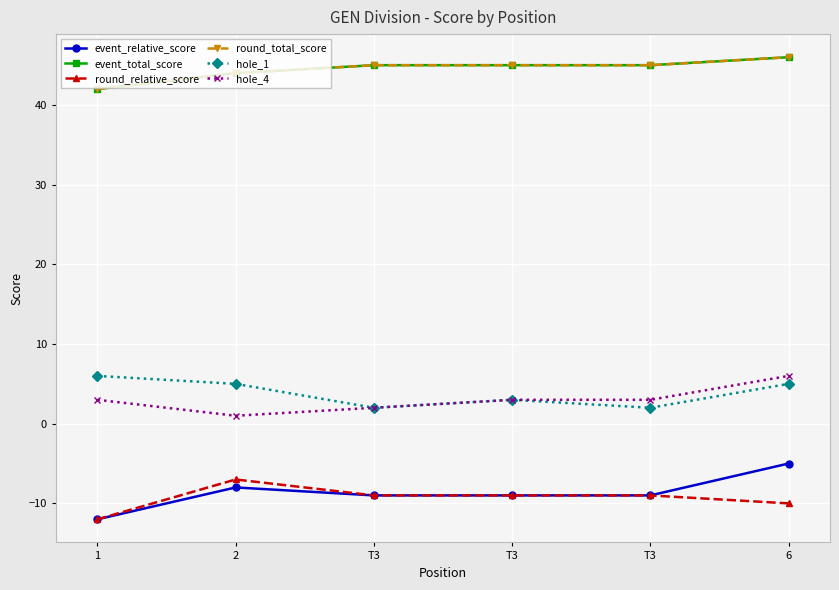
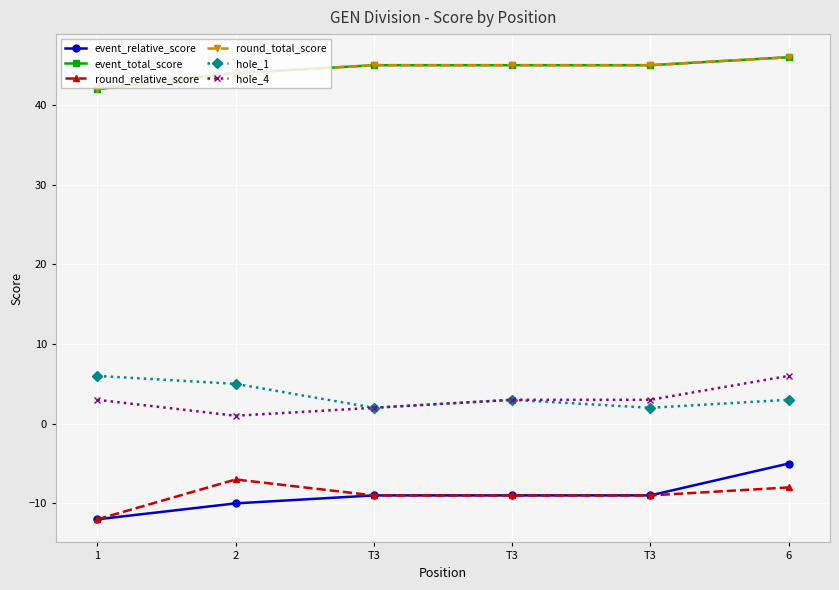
event_relative_score, 2: -8 -> -10
round_relative_score, 6: -10 -> -8
hole_1, 6: 5 -> 3
